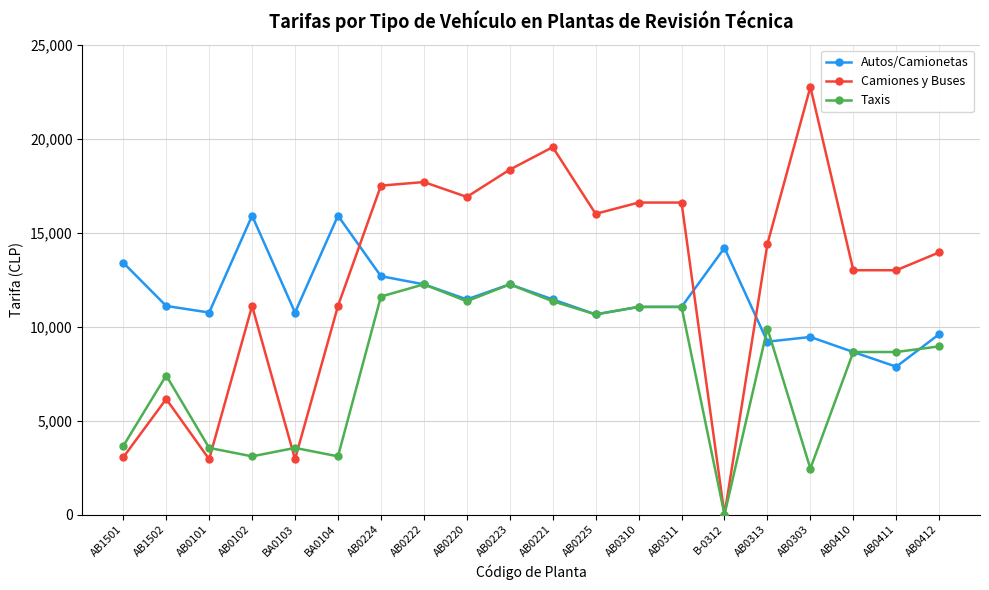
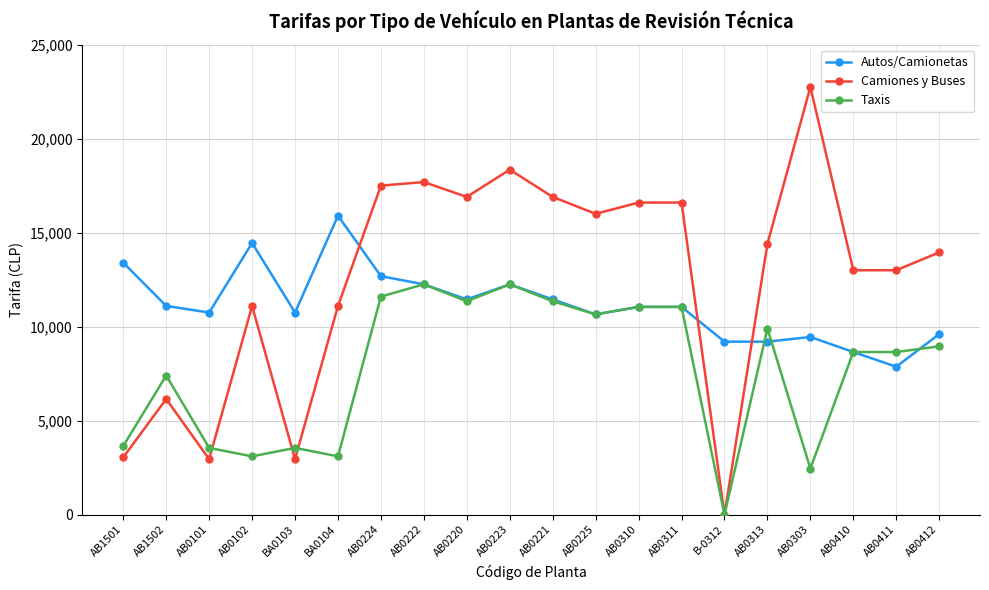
Autos/Camionetas, AB0102: 15,900 -> 14,400
Camiones y Buses, AB0221: 19,500 -> 16,900
Autos/Camionetas, B-0312: 14,200 -> 9,200
